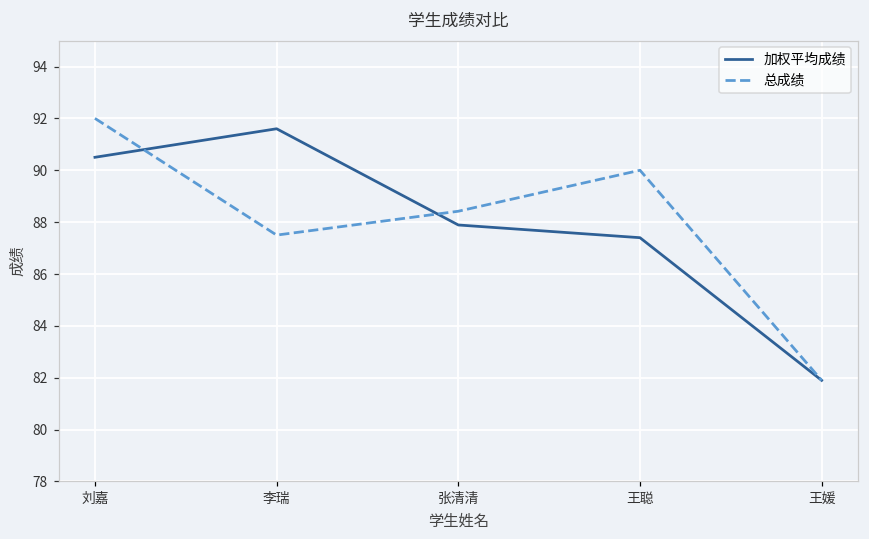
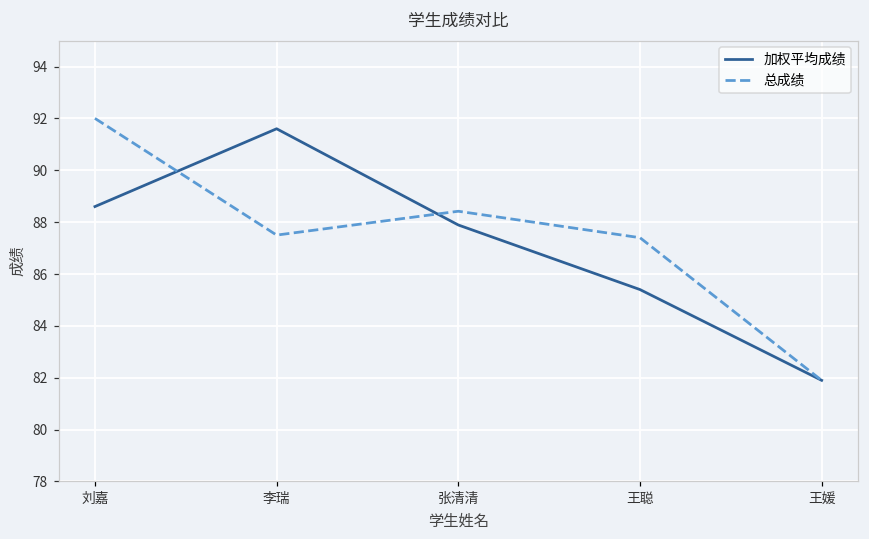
加权平均成绩, 刘嘉: 90.5 -> 88.6
加权平均成绩, 王聪: 87.4 -> 85.4
总成绩, 王聪: 90.0 -> 87.4
